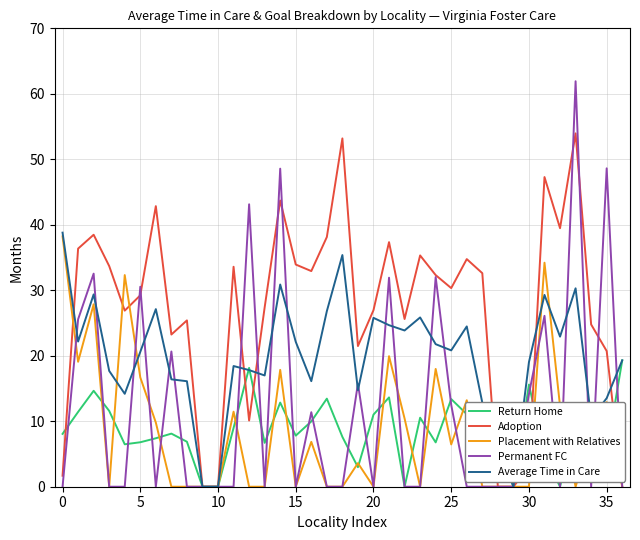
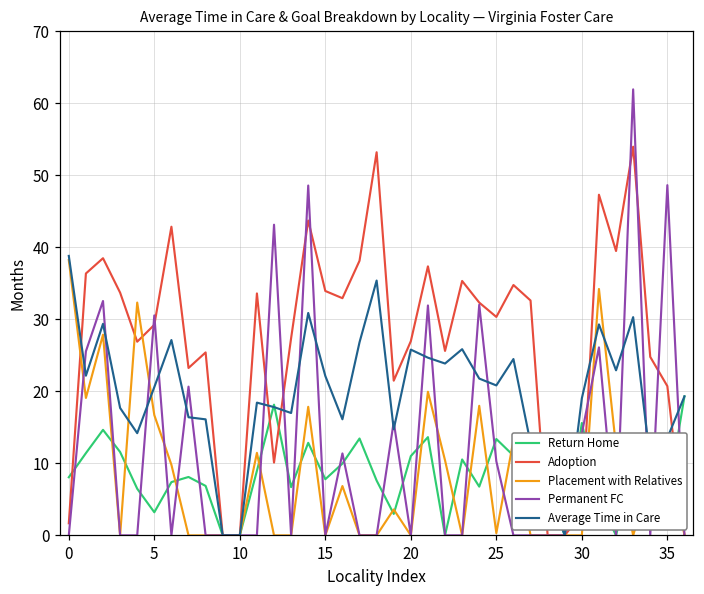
Return Home, 5: 7 -> 3
Placement with Relatives, 25: 6 -> 0
Permanent FC, 25: 13 -> 10
